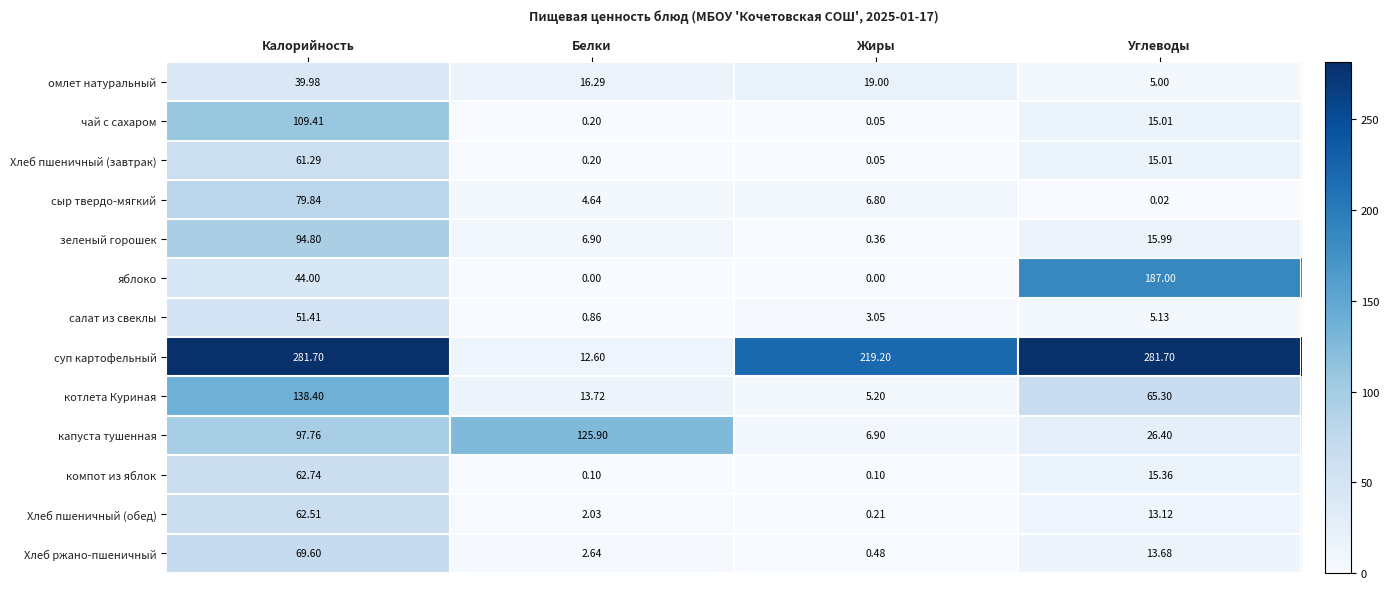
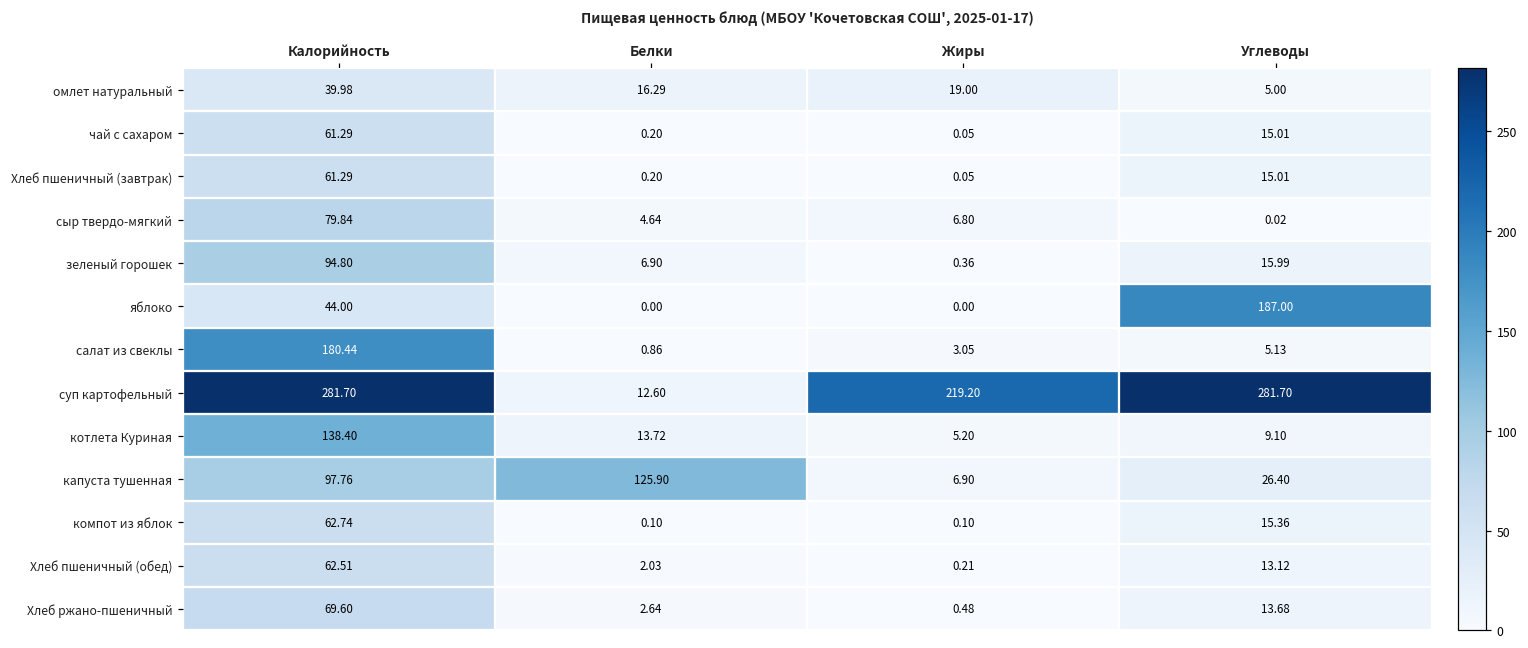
чай с сахаром, Калорийность: 109.41 -> 61.29
салат из свеклы, Калорийность: 51.41 -> 180.44
котлета Куриная, Углеводы: 65.30 -> 9.10
